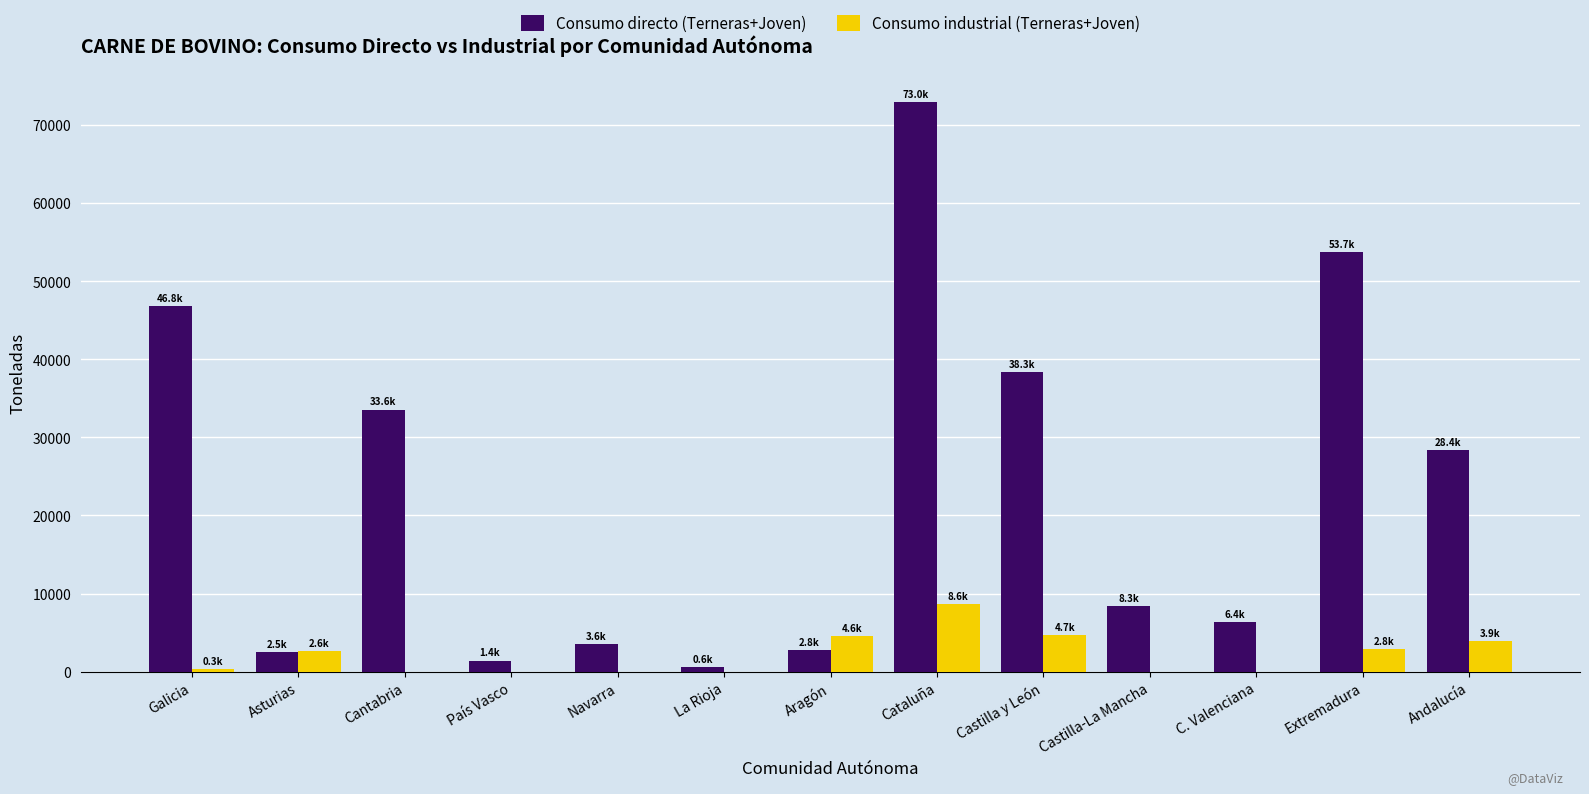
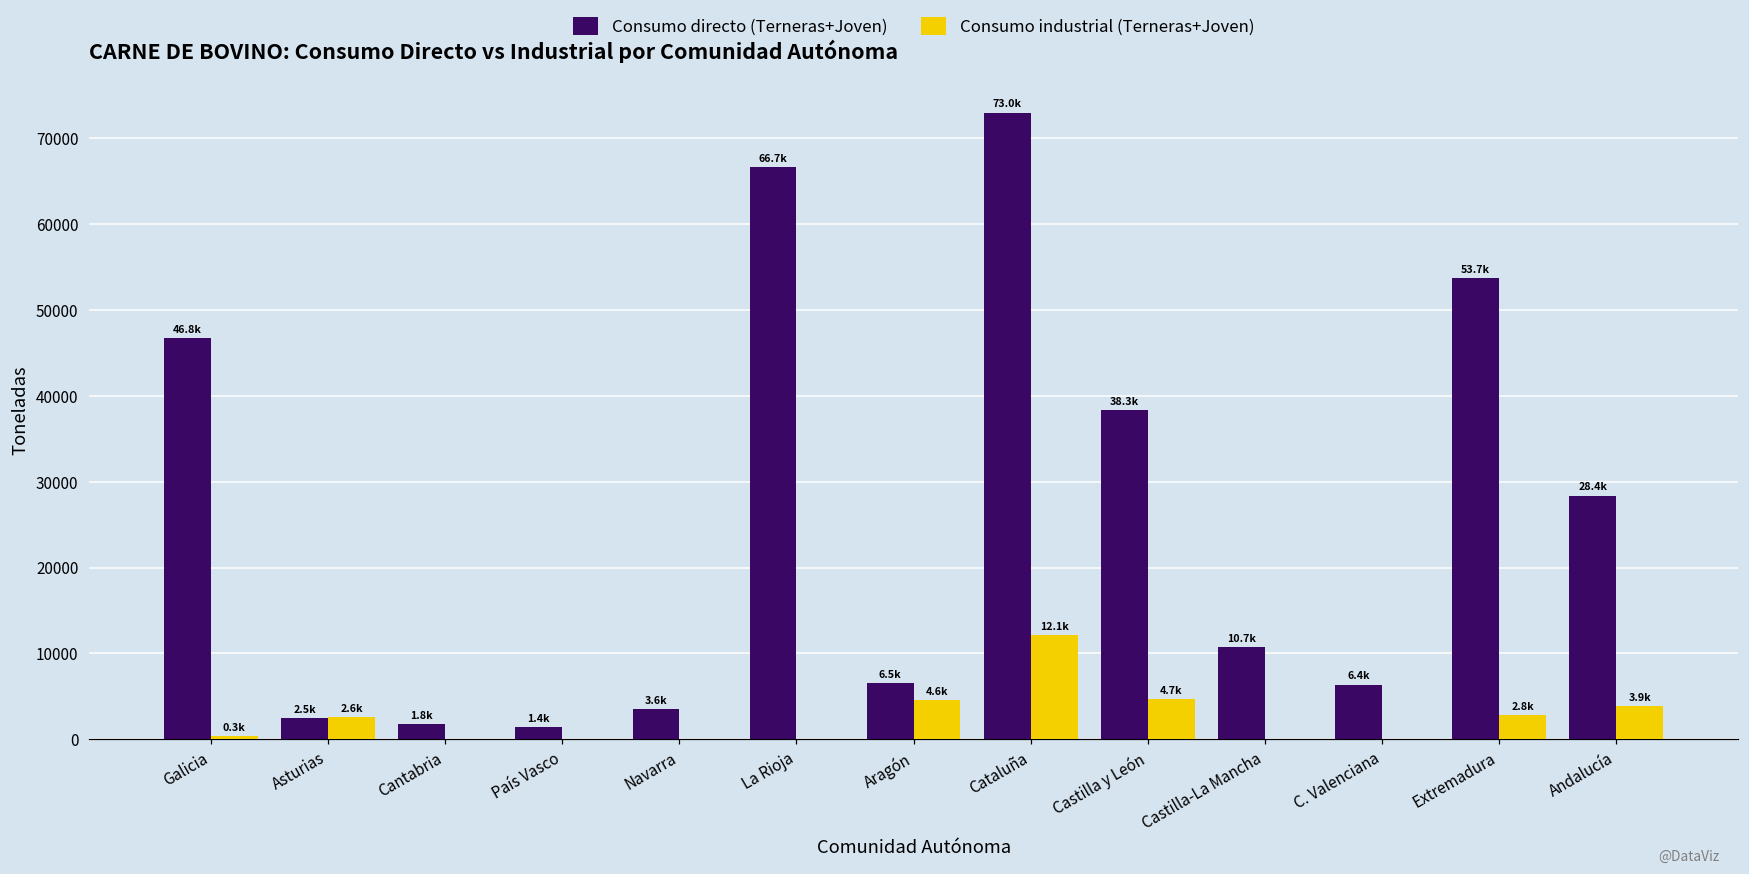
Consumo directo (Terneras+Joven), Cantabria: 33.6k -> 1.8k
Consumo directo (Terneras+Joven), La Rioja: 0.6k -> 66.7k
Consumo directo (Terneras+Joven), Aragón: 2.8k -> 6.5k
Consumo industrial (Terneras+Joven), Cataluña: 8.6k -> 12.1k
Consumo directo (Terneras+Joven), Castilla-La Mancha: 8.3k -> 10.7k
